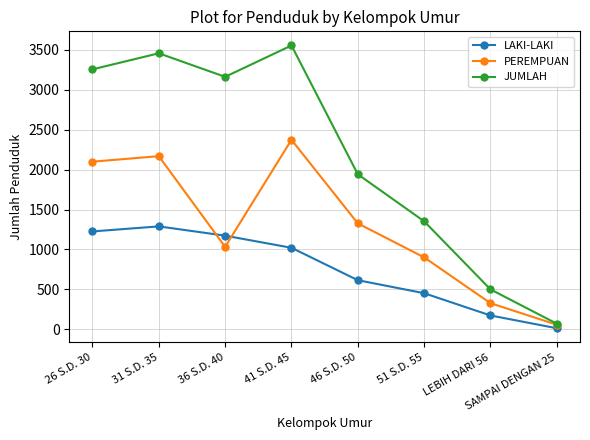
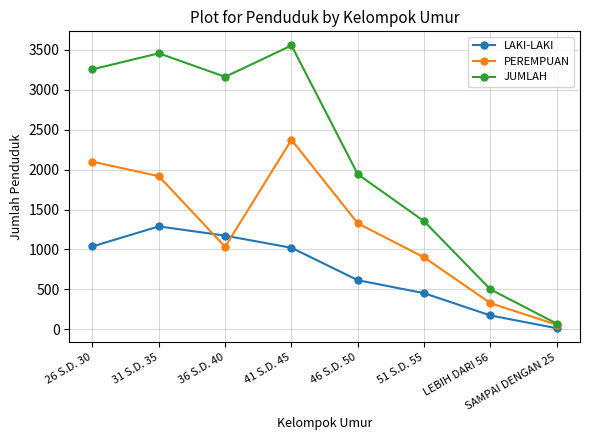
LAKI-LAKI, 26 S.D. 30: 1200 -> 1000
PEREMPUAN, 31 S.D. 35: 2200 -> 1900
